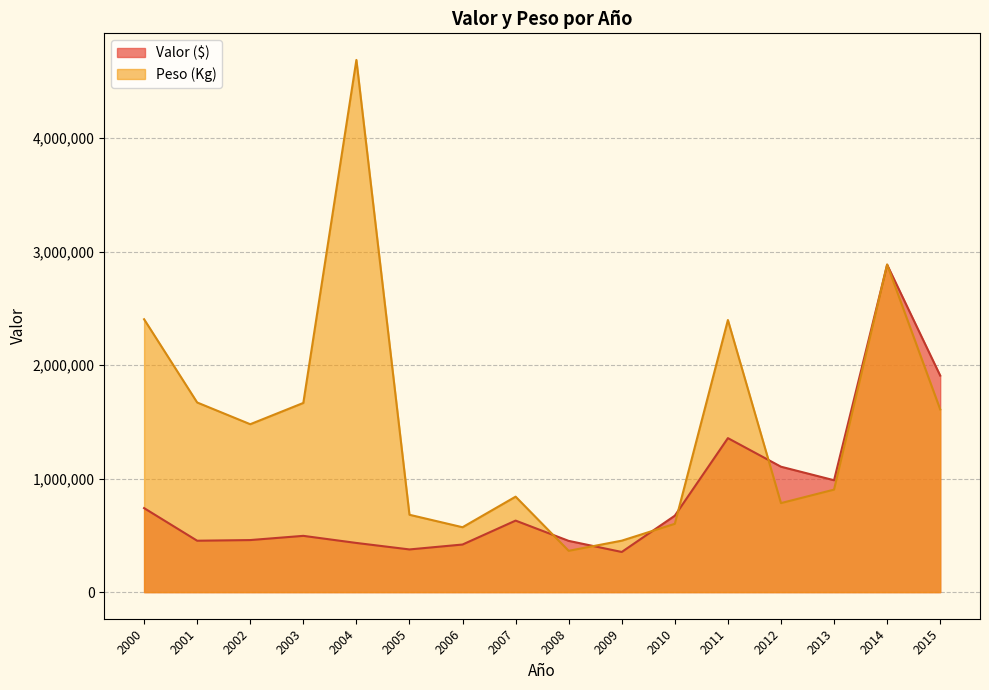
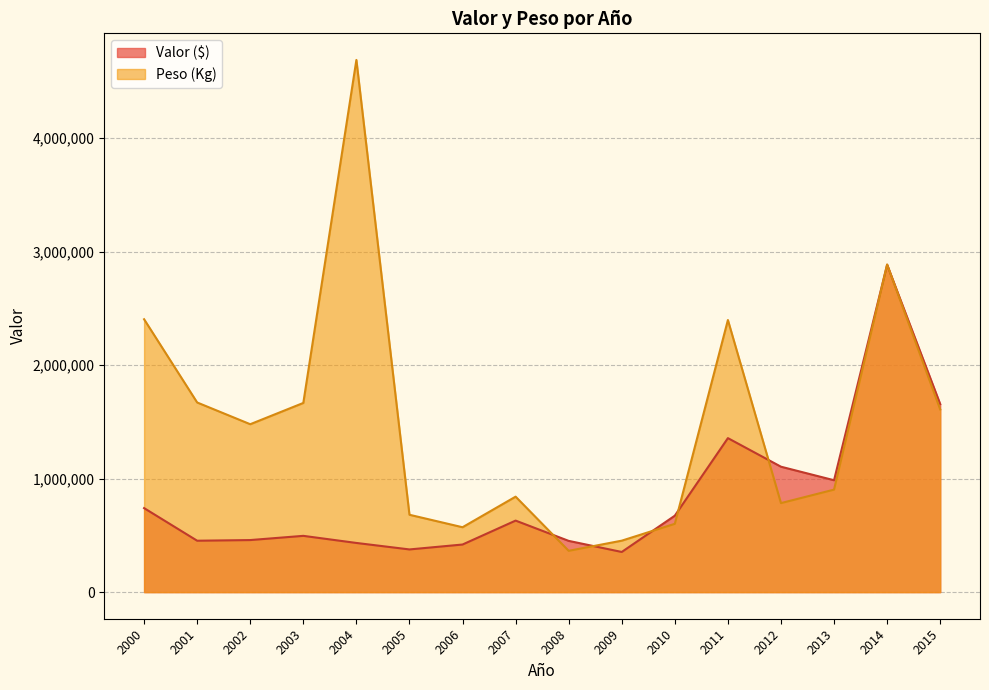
Valor ($), 2015: 1,910,000 -> 1,660,000
